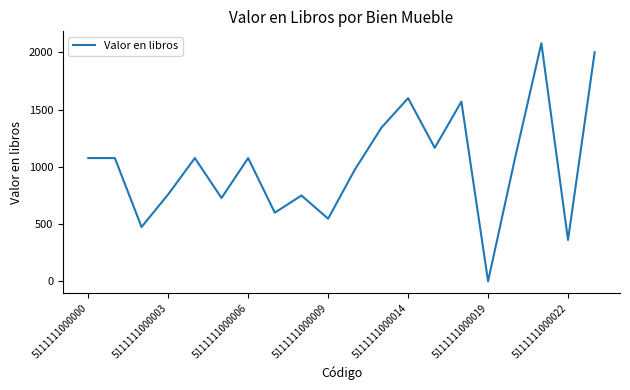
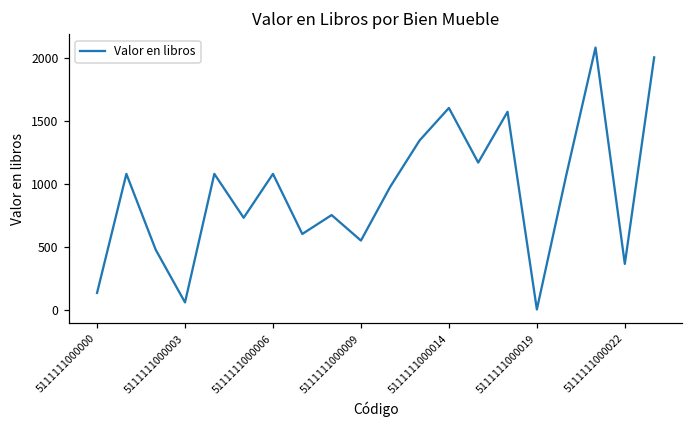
5111111000000: 1080 -> 130
5111111000003: 760 -> 60
